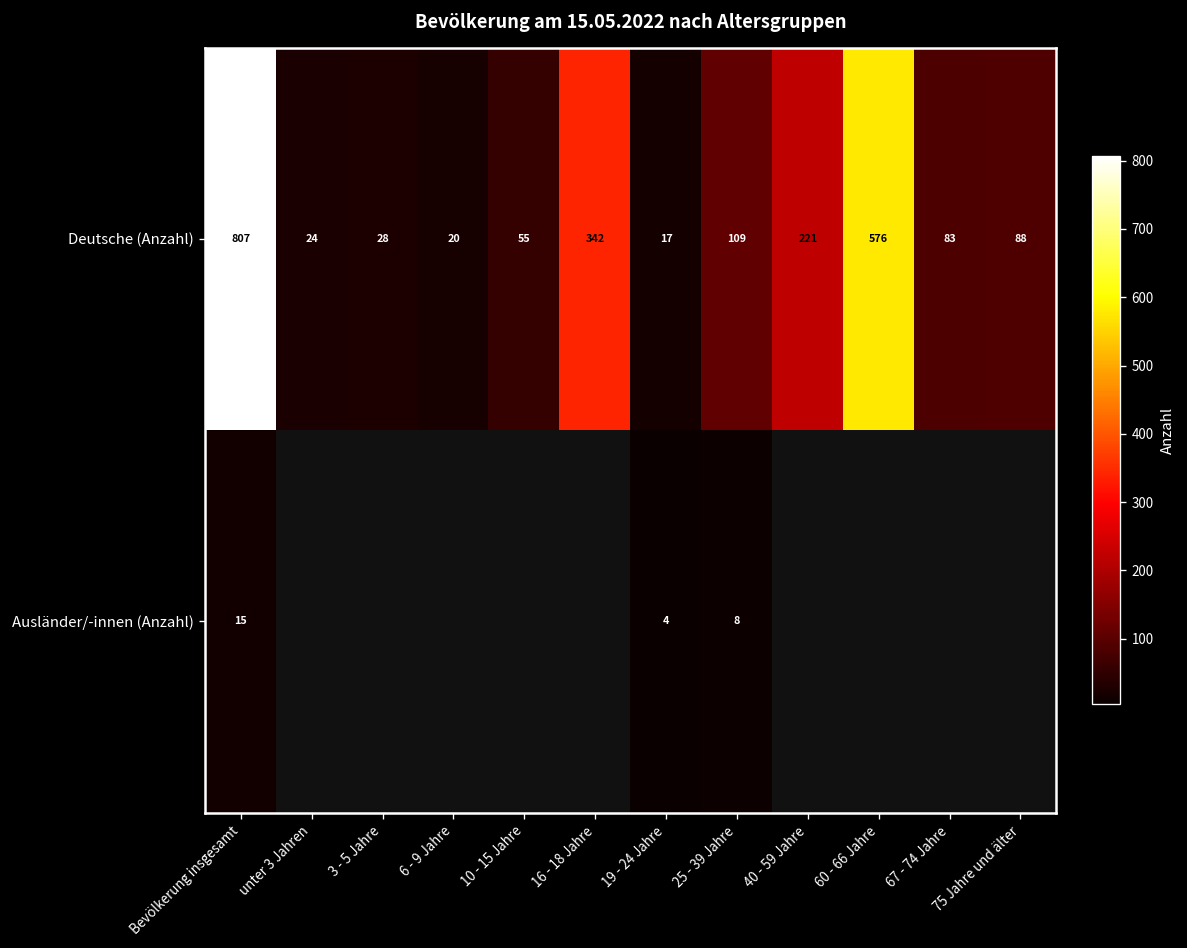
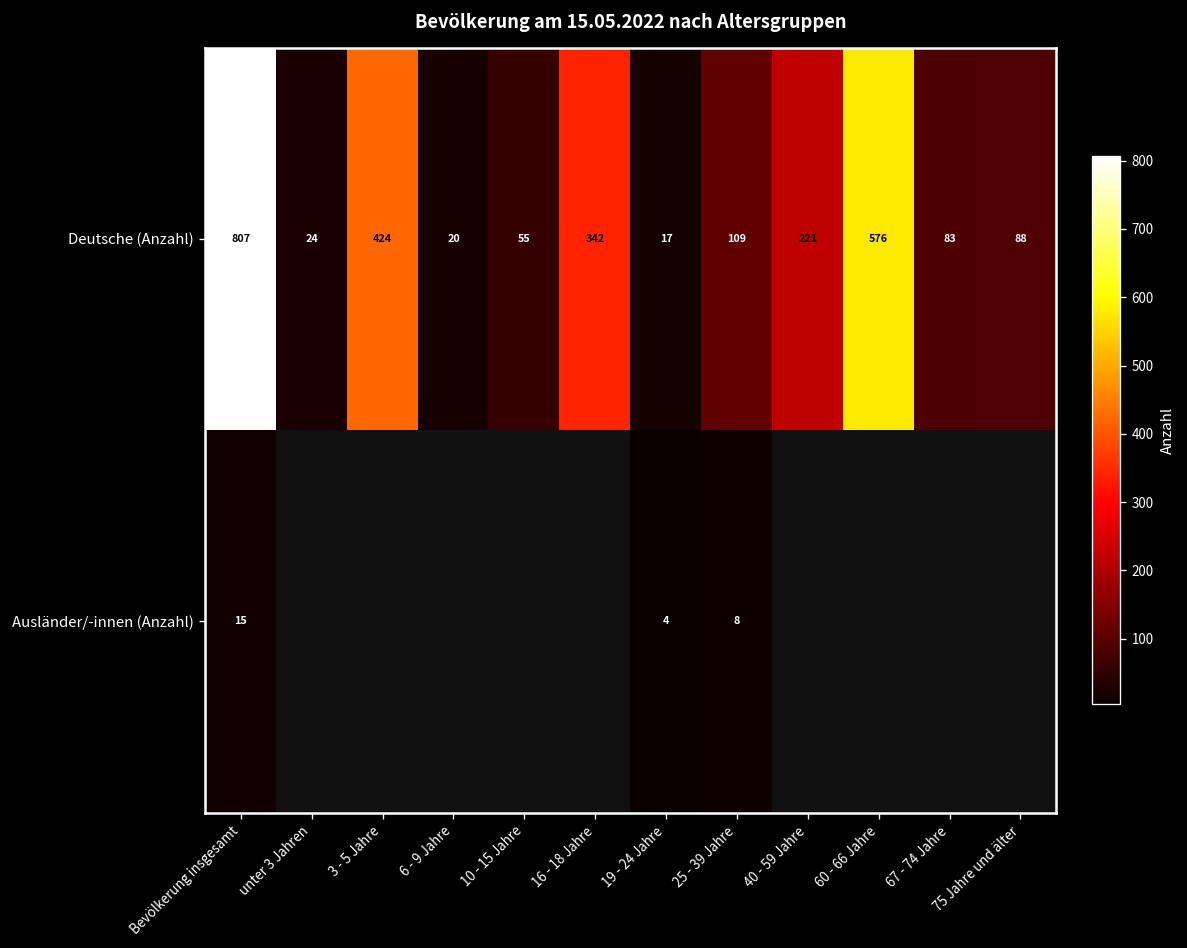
Deutsche (Anzahl), 3 - 5 Jahre: 28 -> 424
